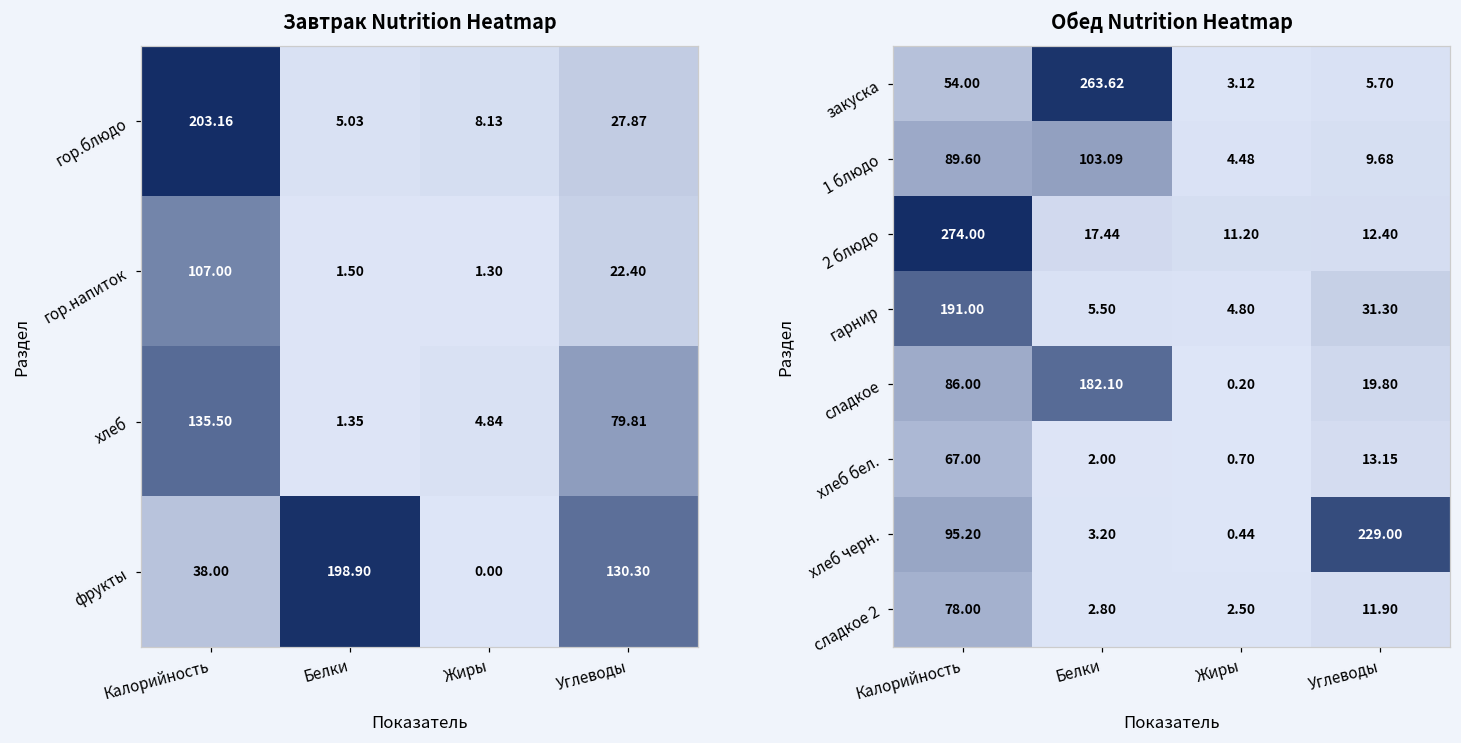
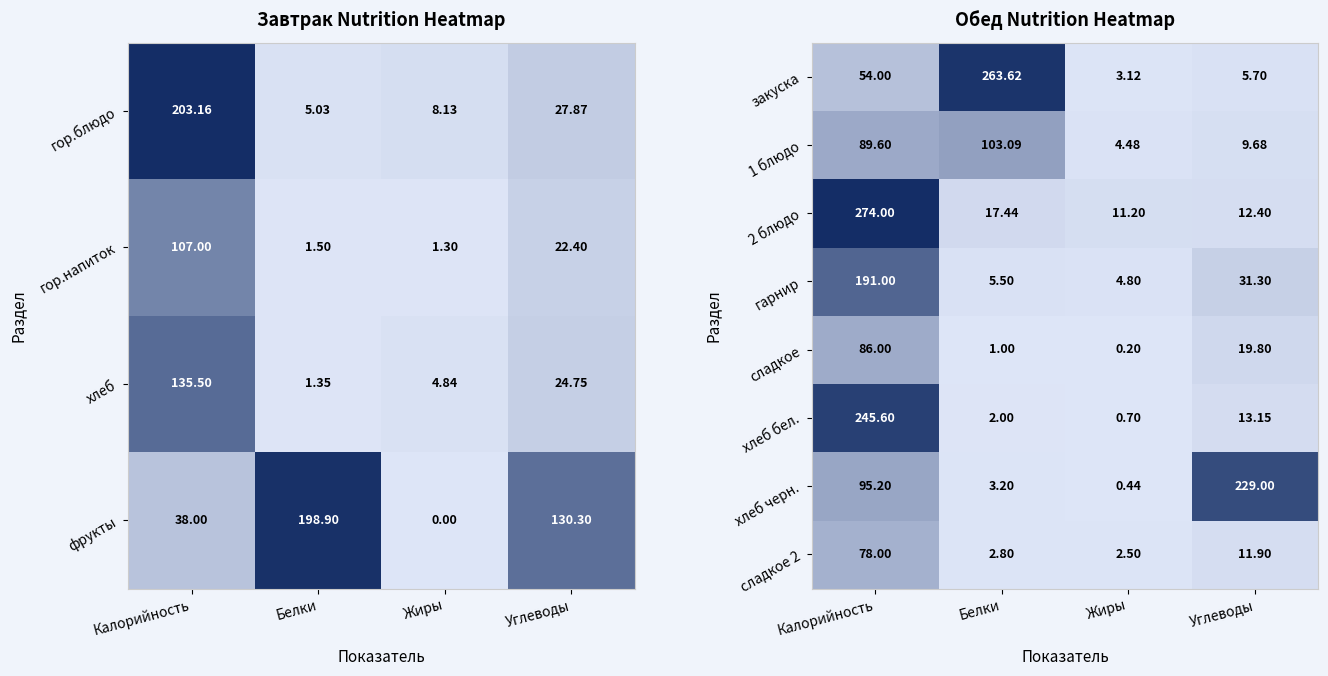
Завтрак Nutrition Heatmap, хлеб, Углеводы: 79.81 -> 24.75
Обед Nutrition Heatmap, сладкое, Белки: 182.10 -> 1.00
Обед Nutrition Heatmap, хлеб бел., Калорийность: 67.00 -> 245.60
